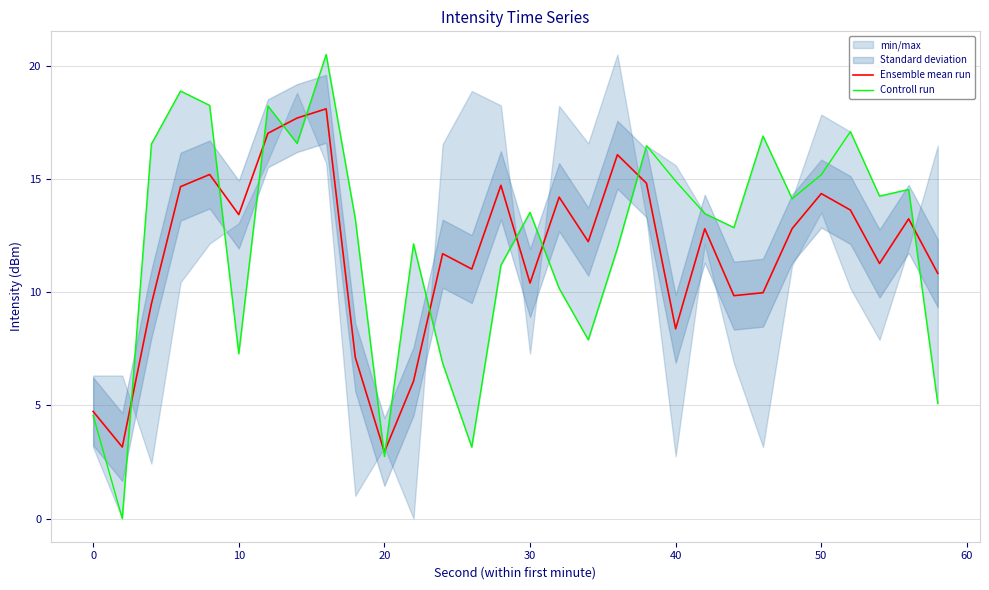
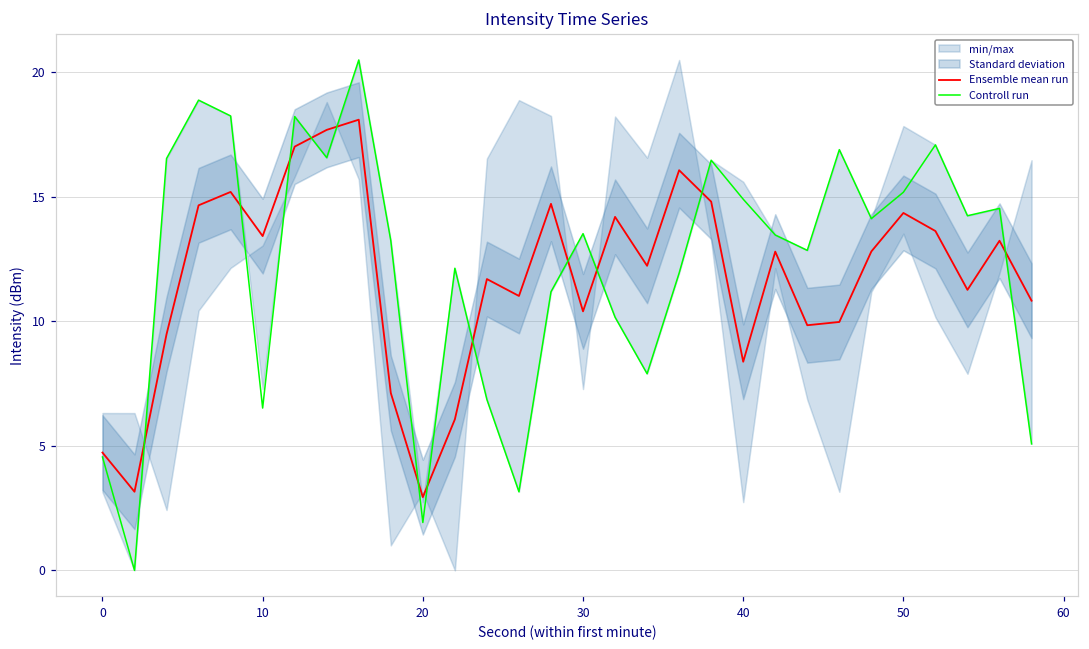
Controll run, 10: 7.3 -> 6.5
Controll run, 20: 2.7 -> 1.9
